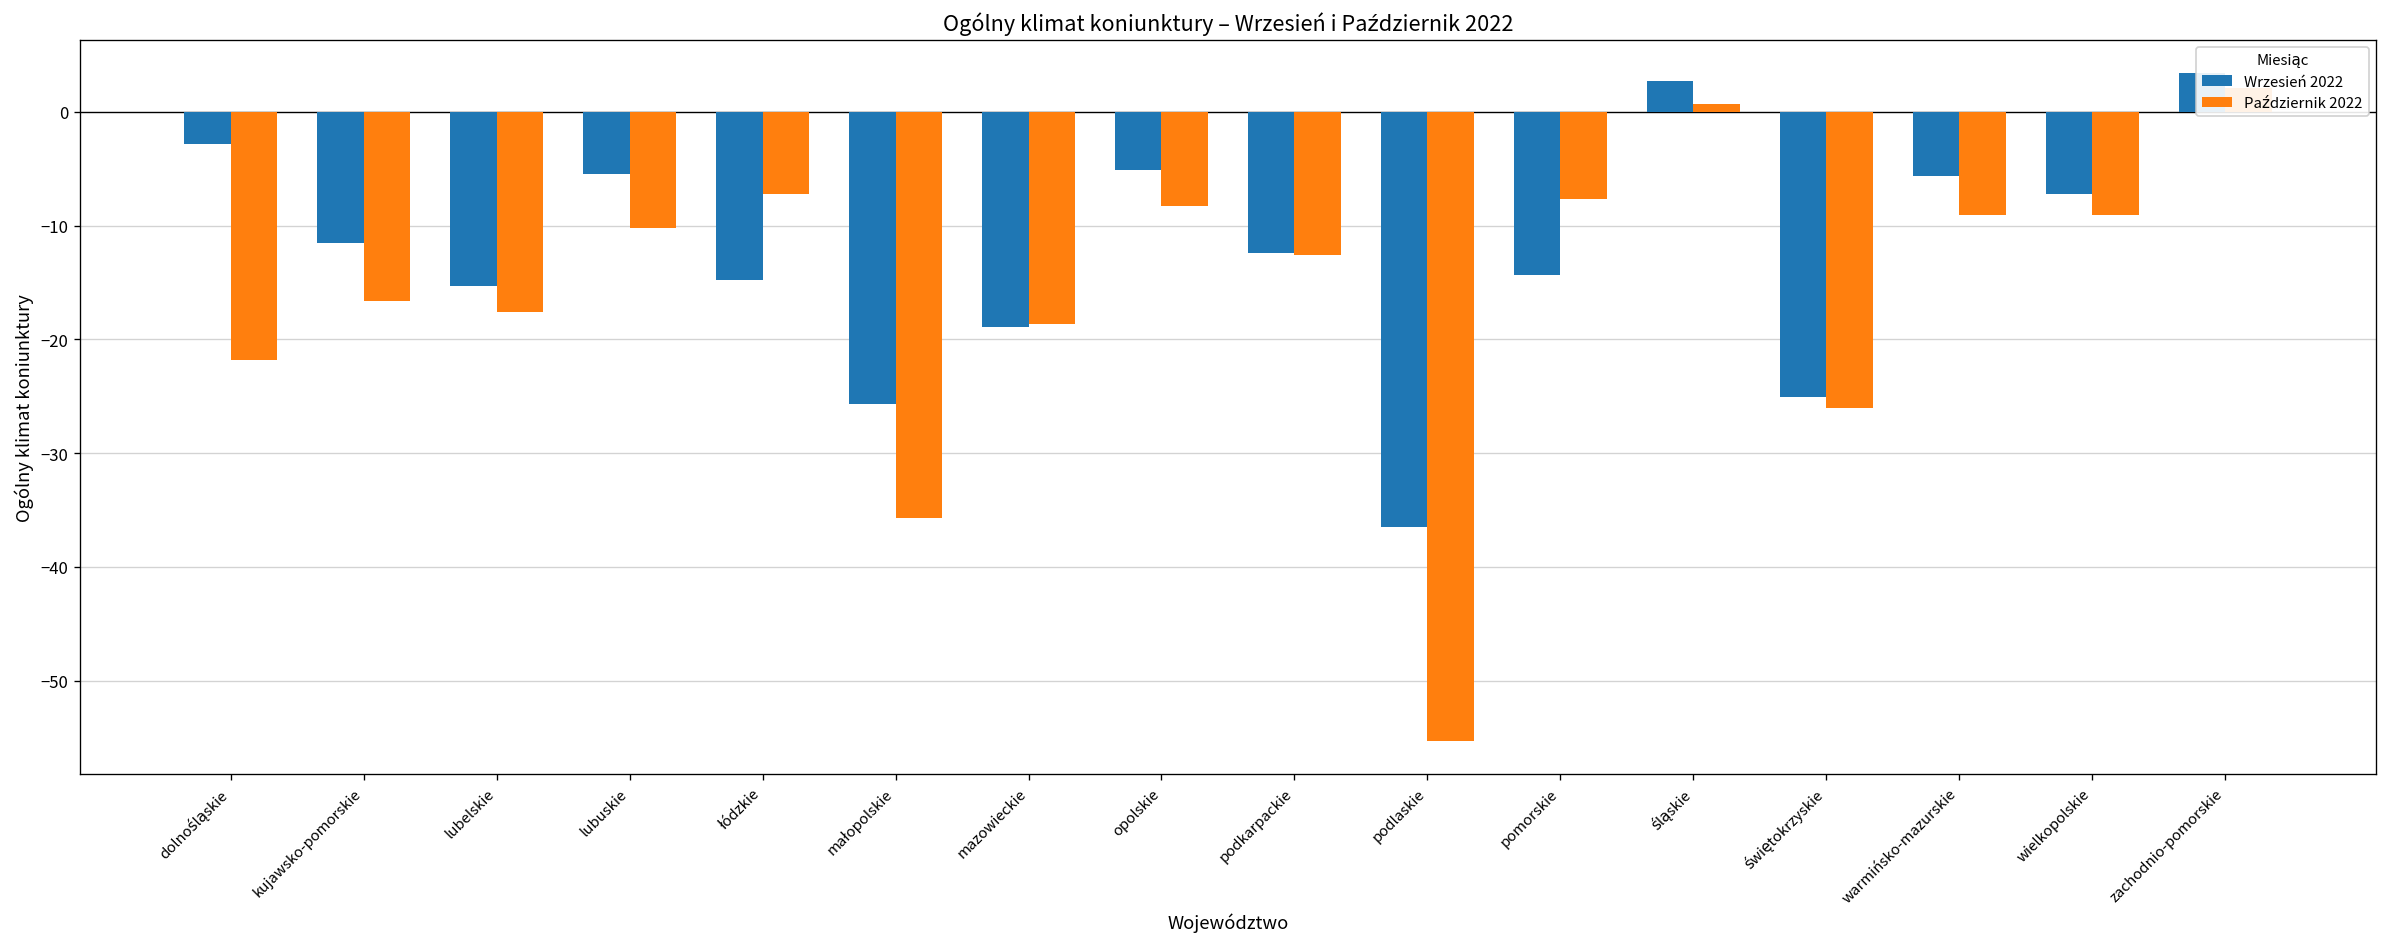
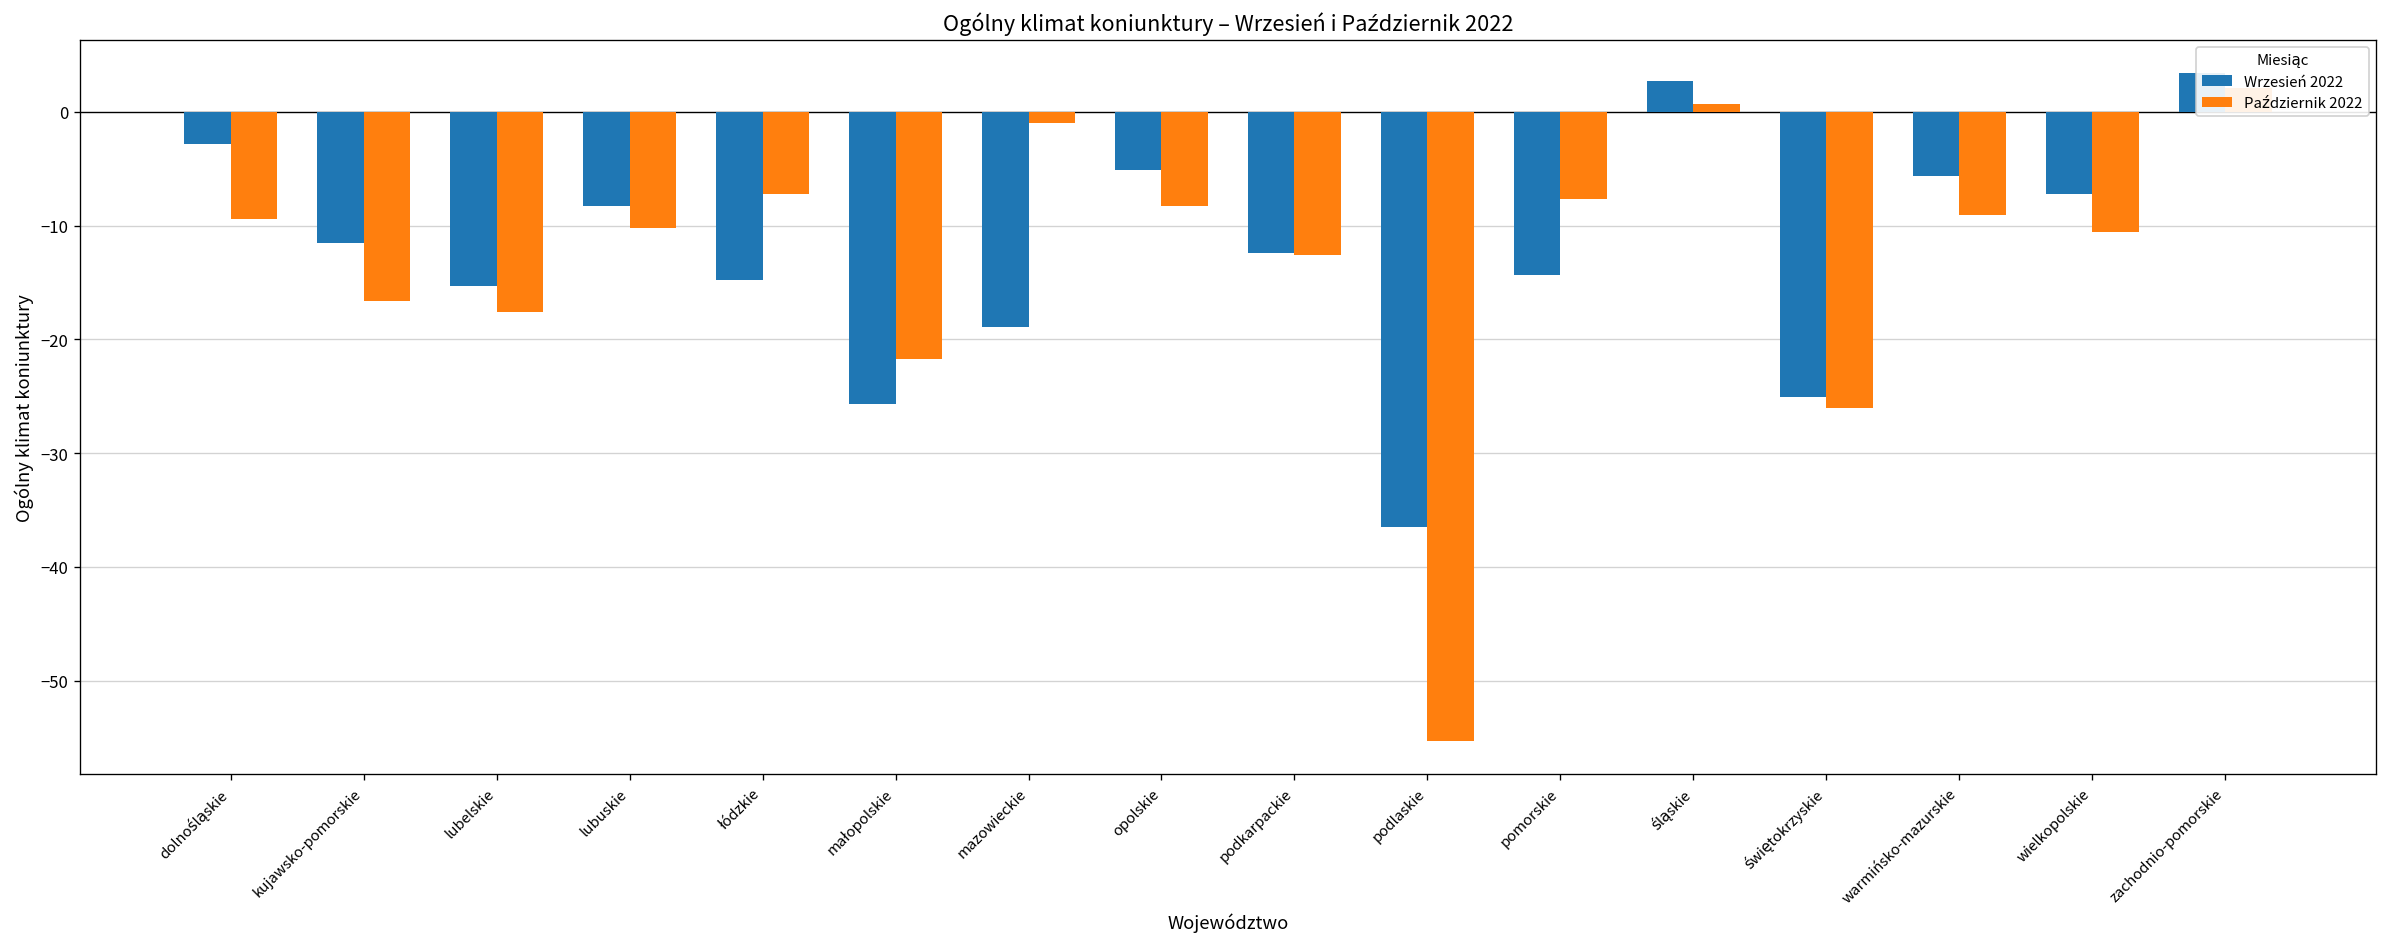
Październik 2022, dolnośląskie: -22 -> -9
Wrzesień 2022, lubuskie: -6 -> -8
Październik 2022, małopolskie: -36 -> -22
Październik 2022, mazowieckie: -19 -> -1
Październik 2022, wielkopolskie: -9 -> -11
